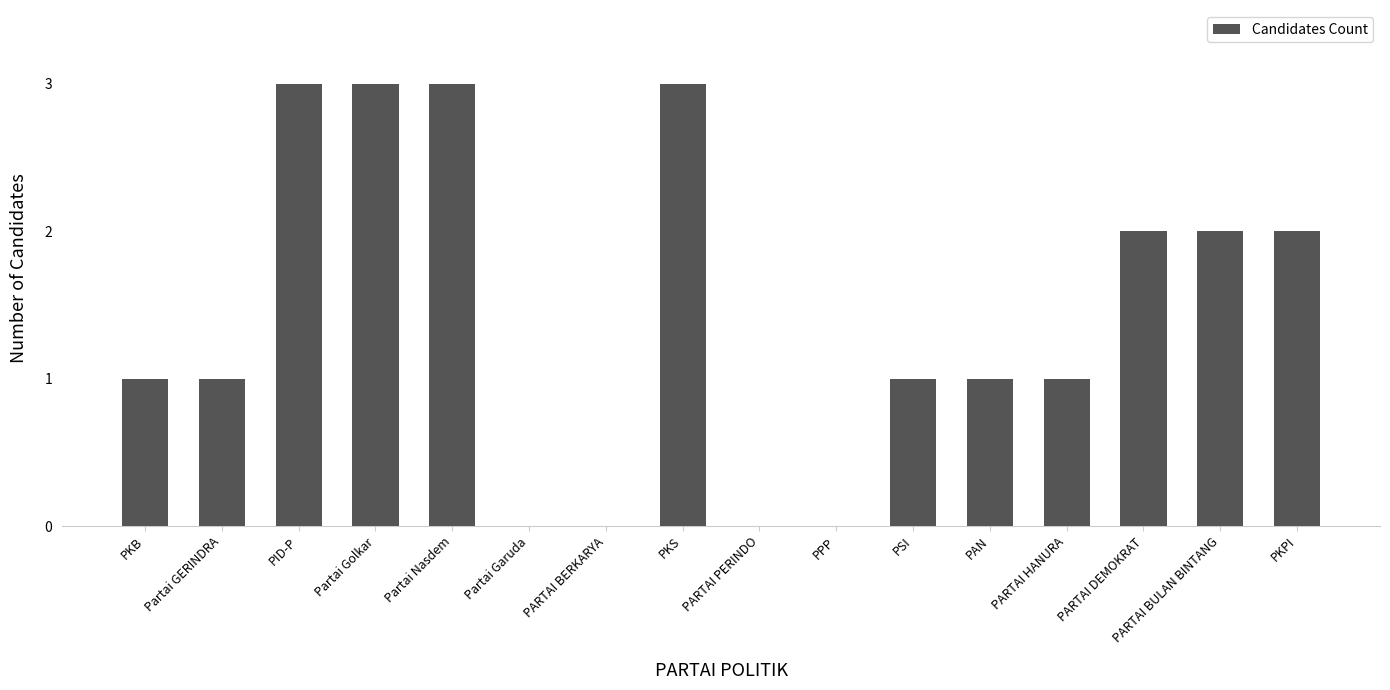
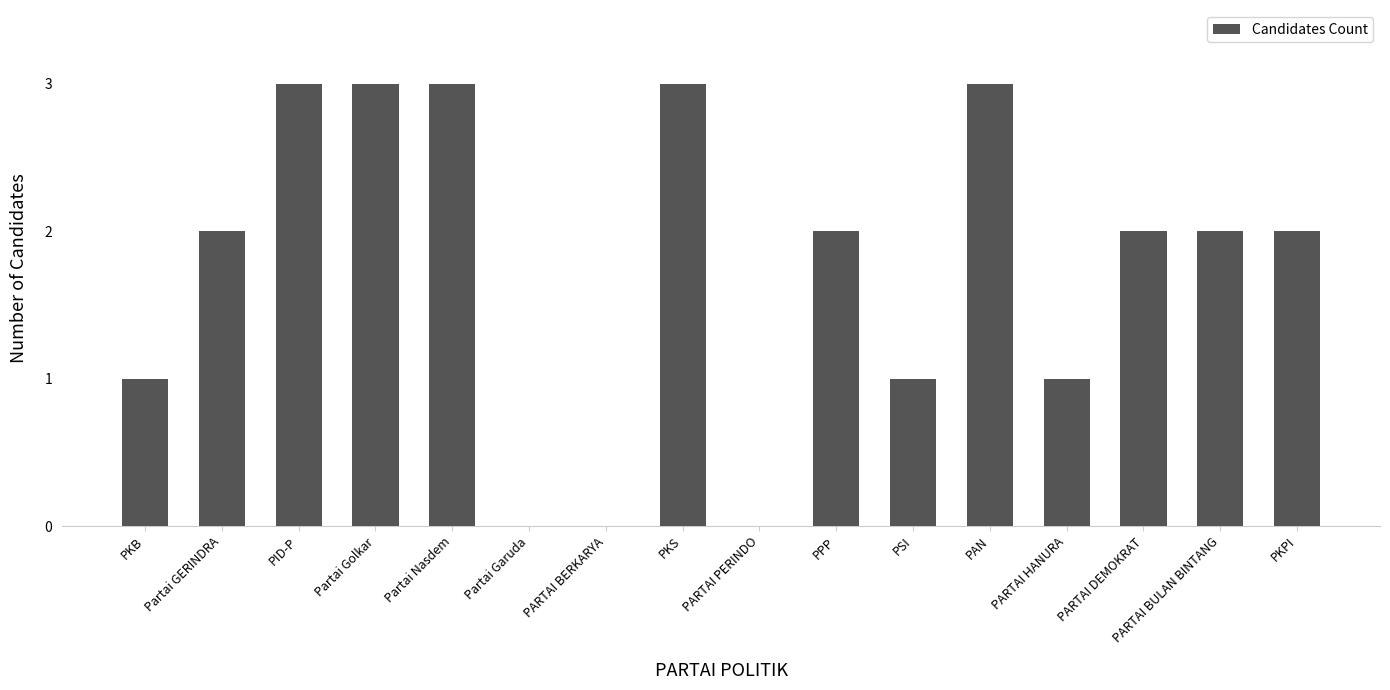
Partai GERINDRA: 1 -> 2
PPP: 0 -> 2
PAN: 1 -> 3
